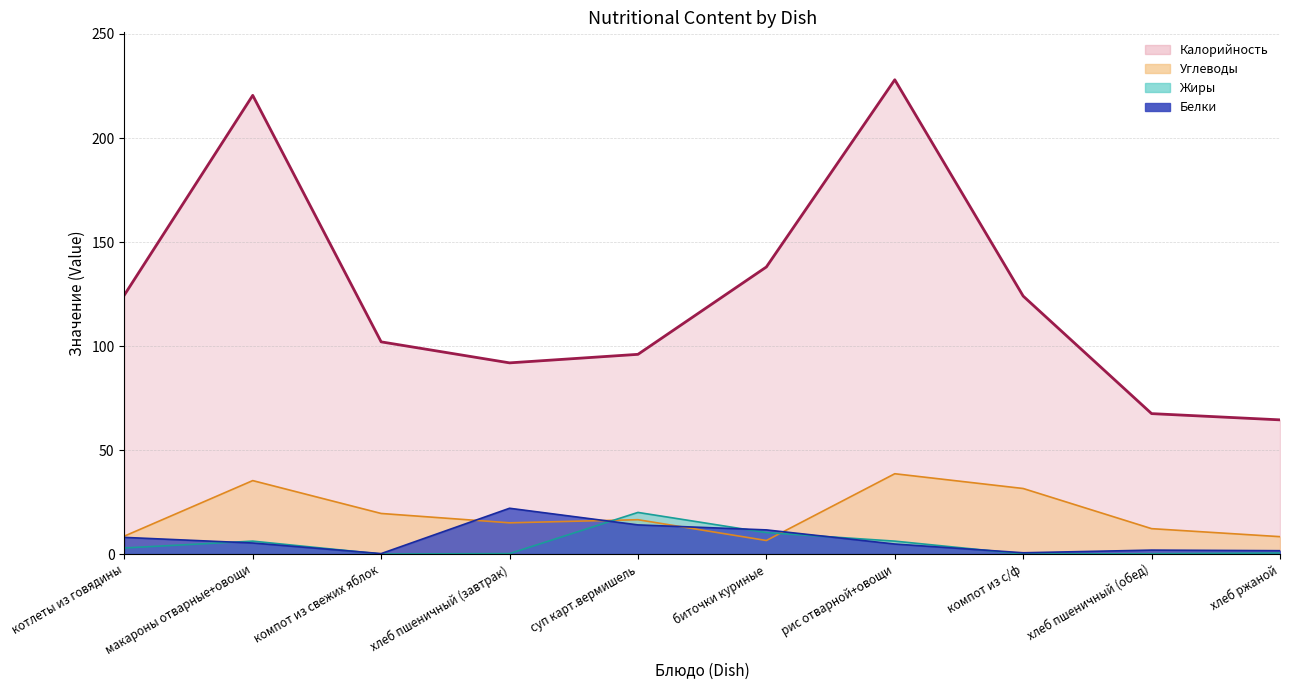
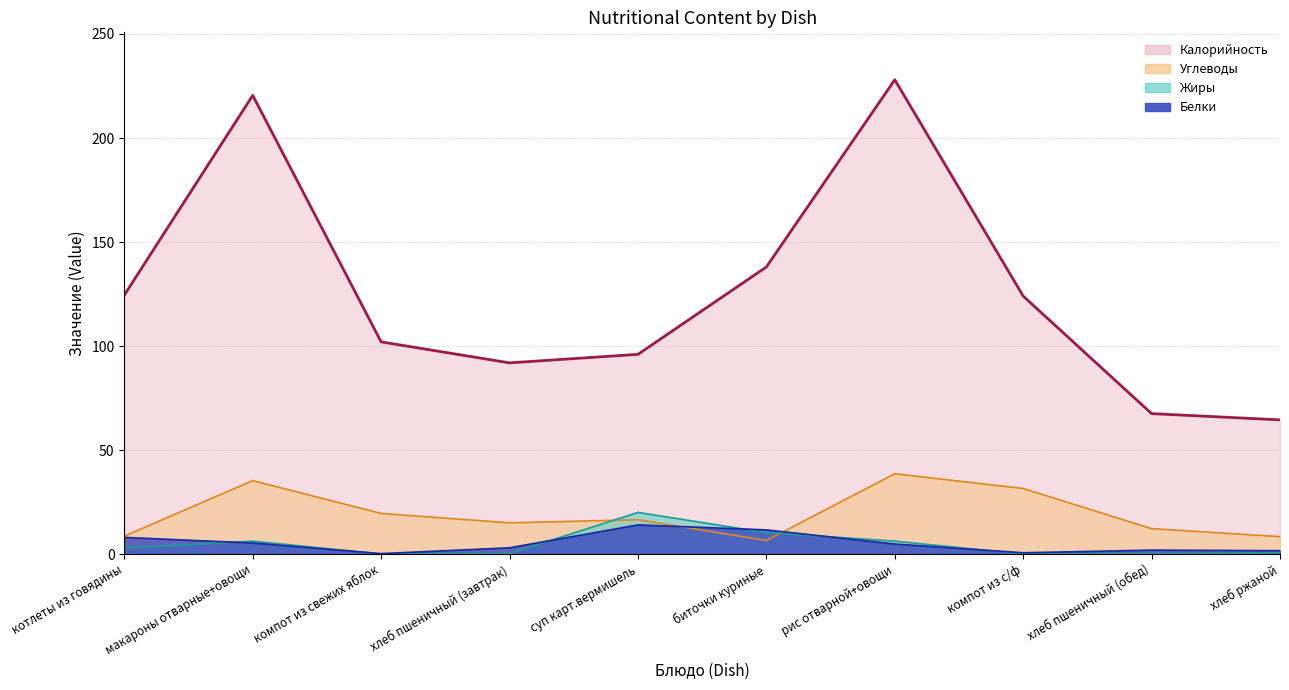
Белки, хлеб пшеничный (завтрак): 22 -> 3
